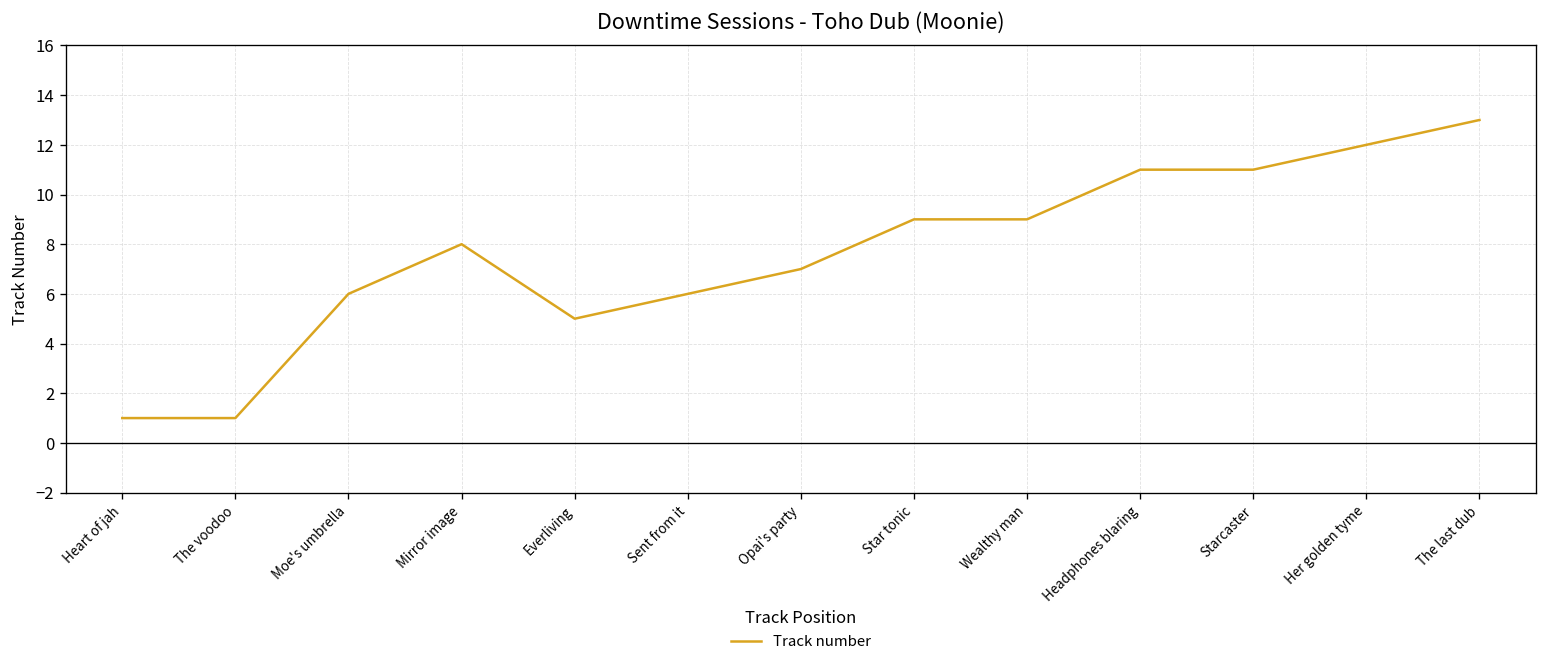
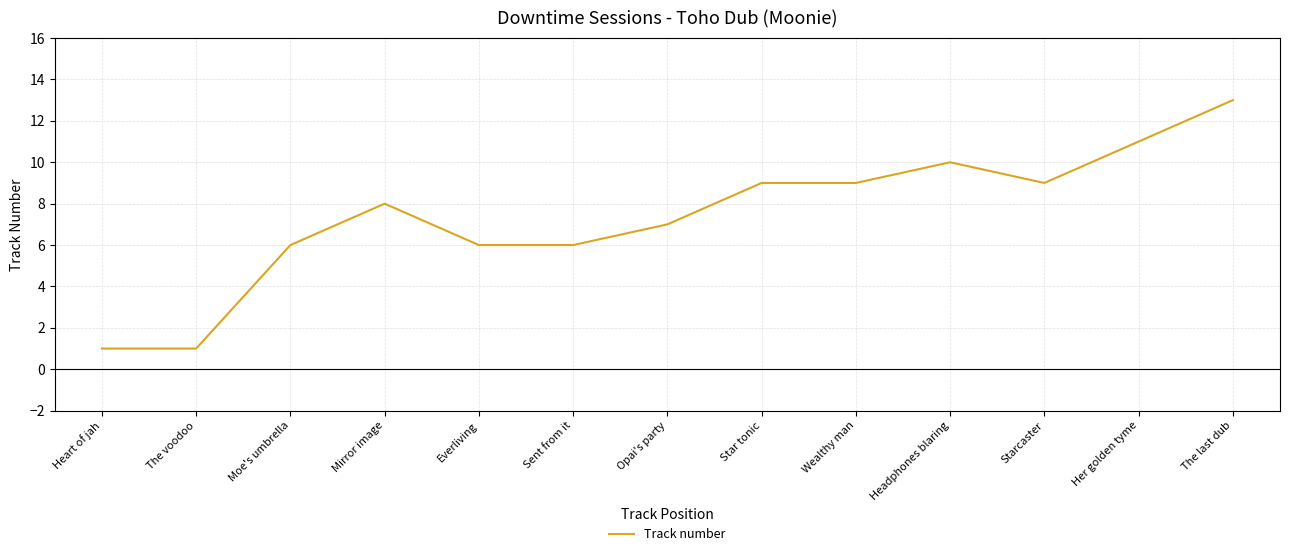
Everliving: 5 -> 6
Headphones blaring: 11 -> 10
Starcaster: 11 -> 9
Her golden tyme: 12 -> 11
